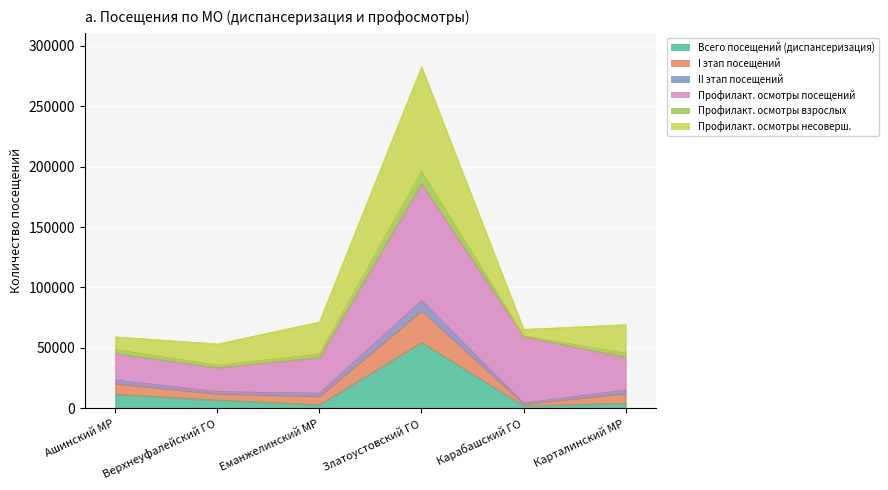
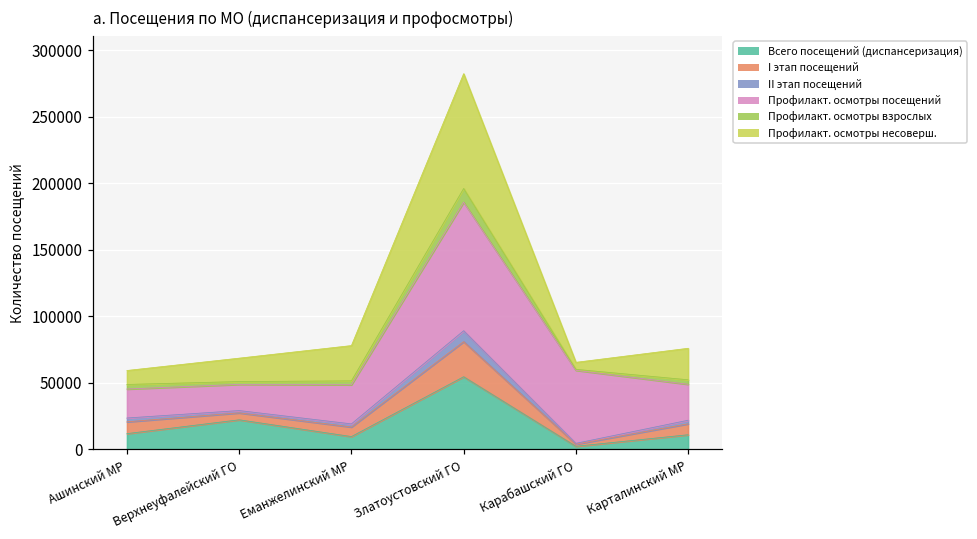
Всего посещений (диспансеризация), Верхнеуфалейский ГО: 7000 -> 22000
Всего посещений (диспансеризация), Еманжелинский МР: 3000 -> 10000
Всего посещений (диспансеризация), Карталинский МР: 4000 -> 11000
